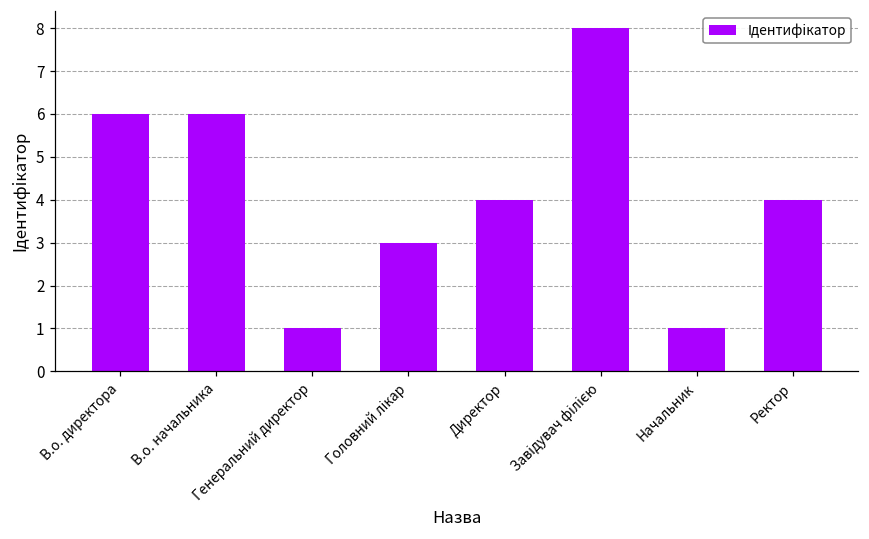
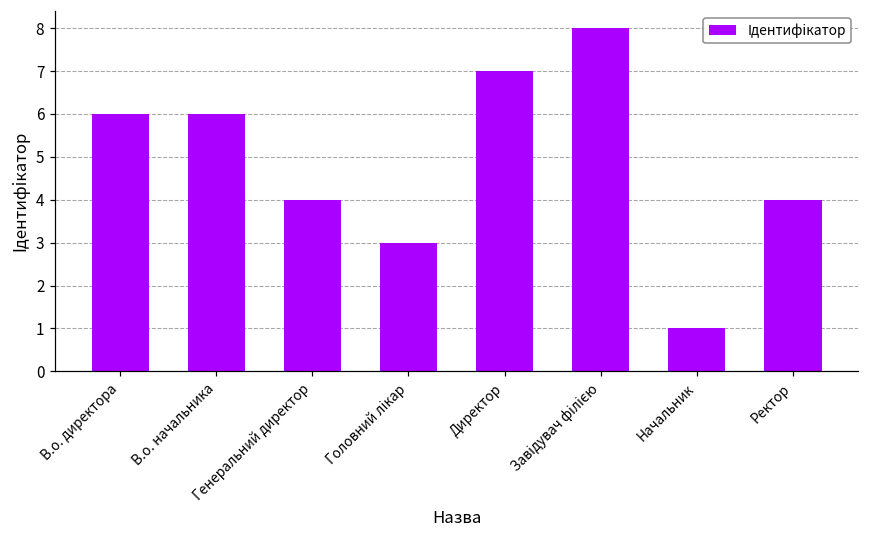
Генеральний директор: 1 -> 4
Директор: 4 -> 7
